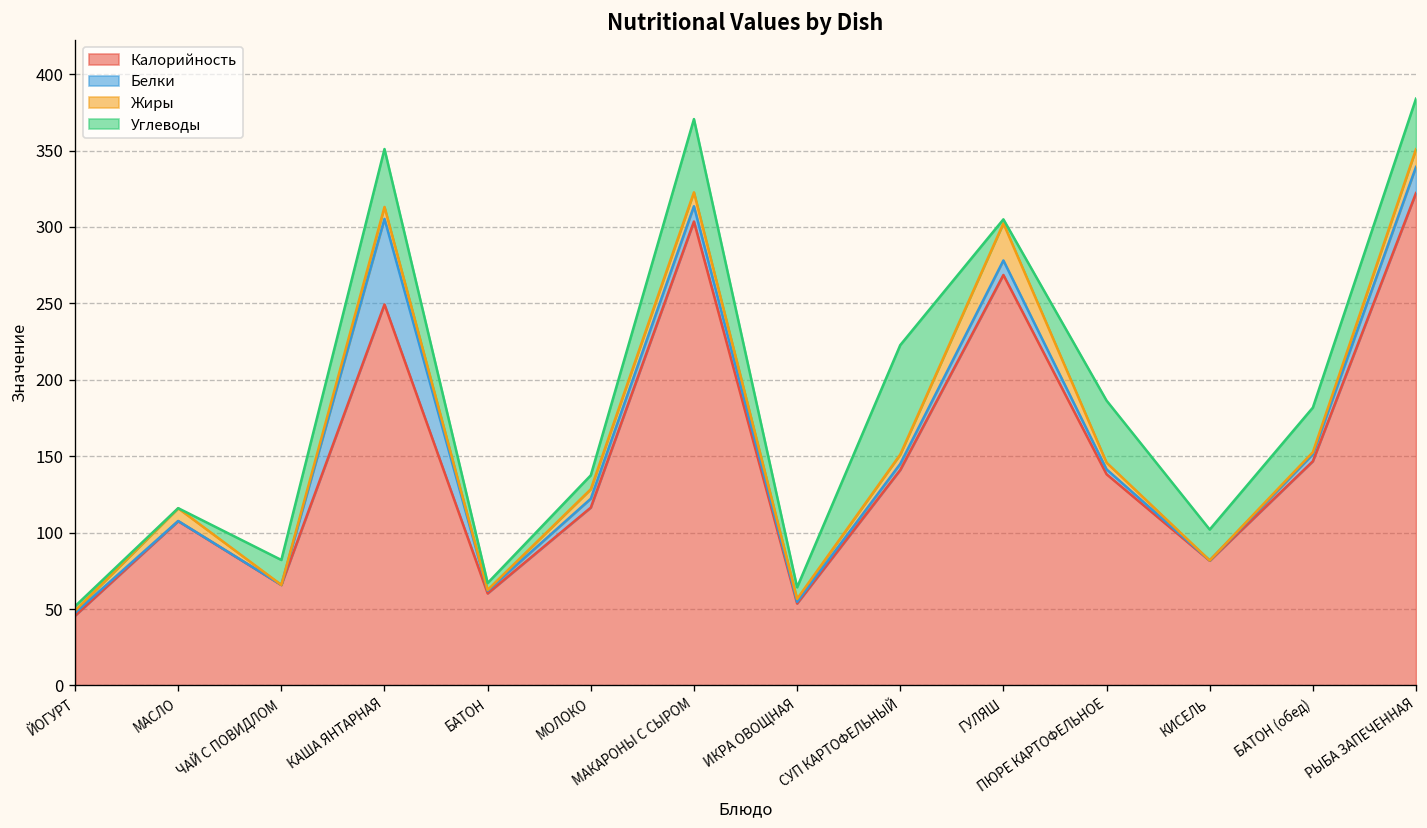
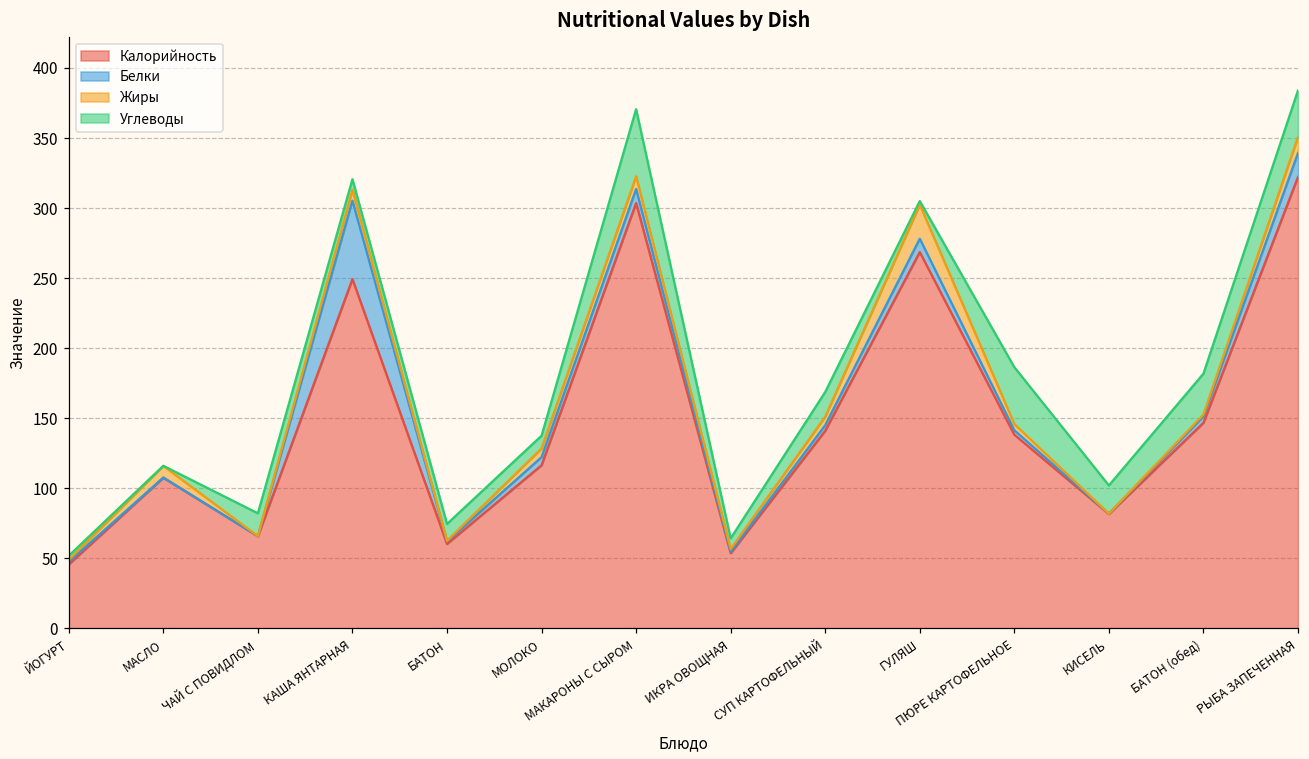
Углеводы, КАША ЯНТАРНАЯ: 38 -> 8
Углеводы, БАТОН: 5 -> 12
Углеводы, СУП КАРТОФЕЛЬНЫЙ: 72 -> 18
